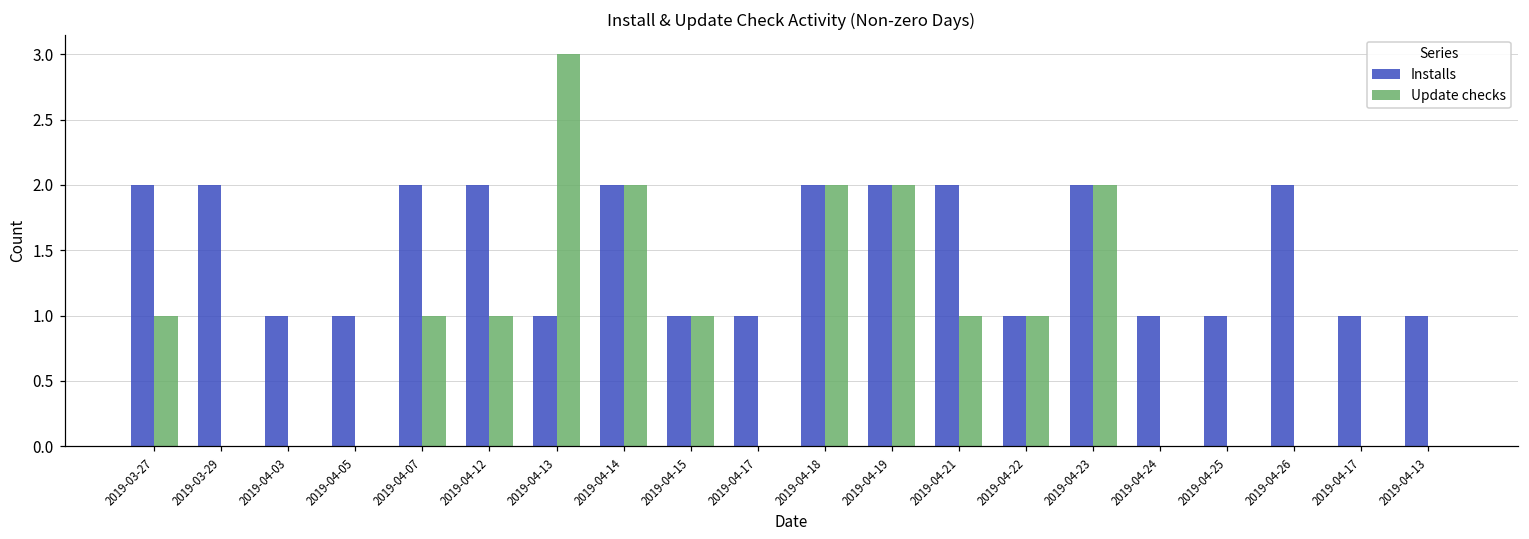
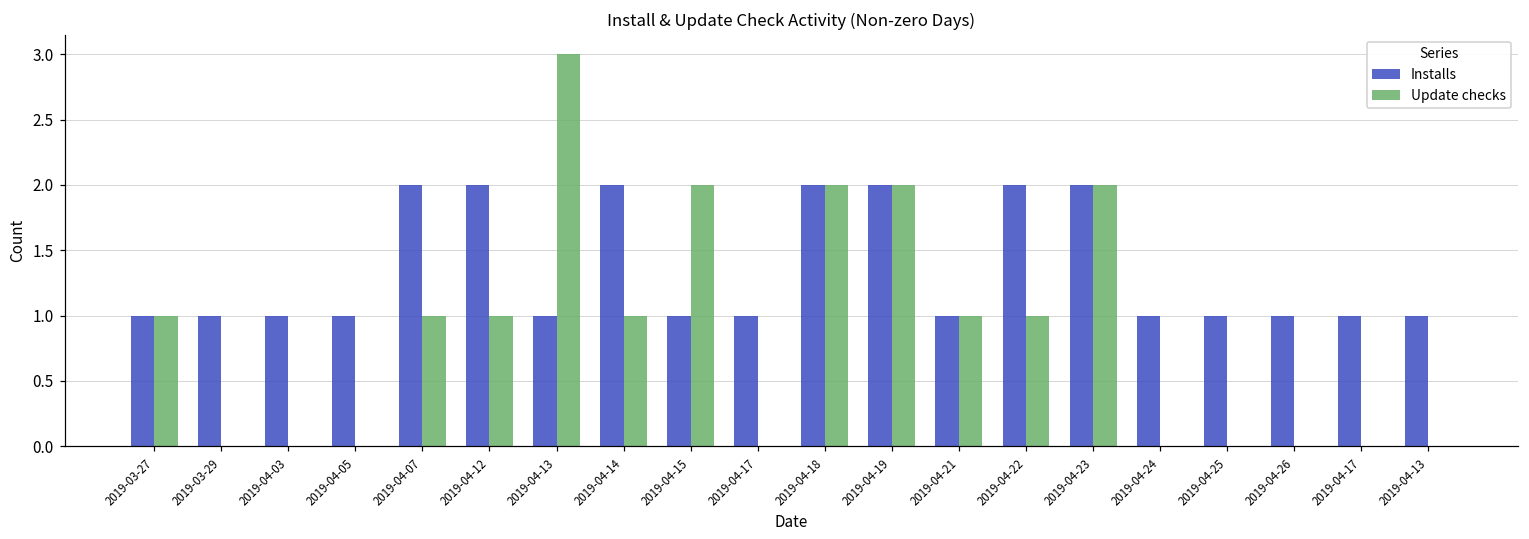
Installs, 2019-03-27: 2 -> 1
Installs, 2019-03-29: 2 -> 1
Update checks, 2019-04-14: 2 -> 1
Update checks, 2019-04-15: 1 -> 2
Installs, 2019-04-21: 2 -> 1
Installs, 2019-04-22: 1 -> 2
Installs, 2019-04-26: 2 -> 1
